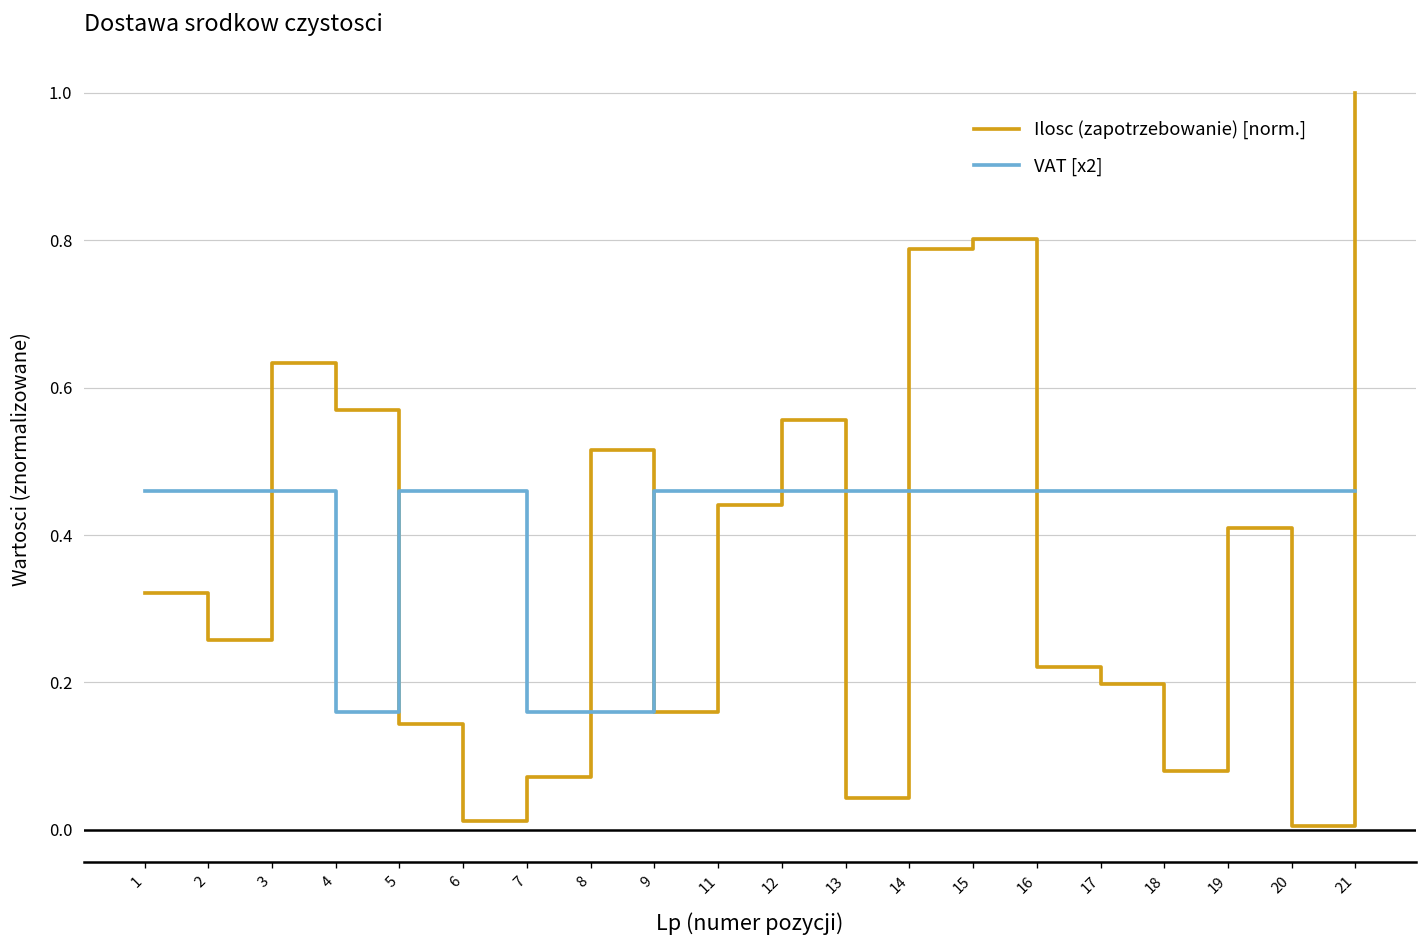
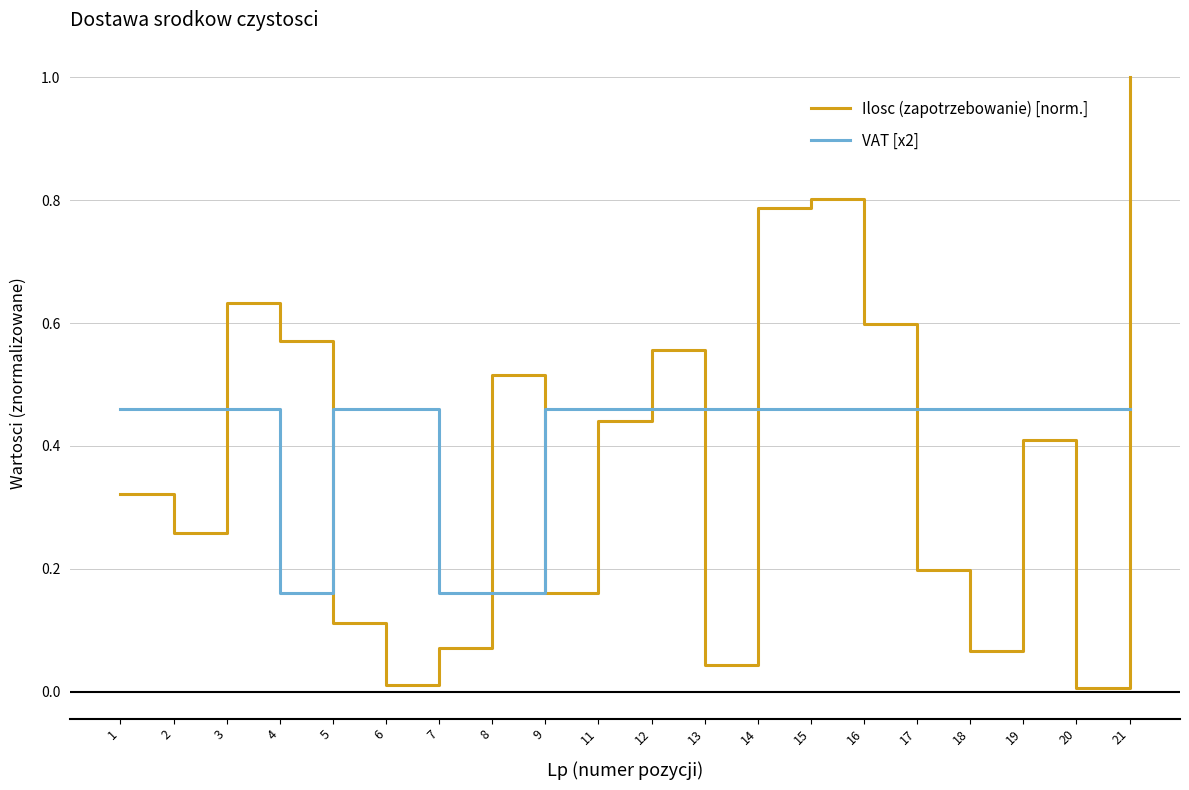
Ilosc (zapotrzebowanie) [norm.], 5: 0.14 -> 0.11
Ilosc (zapotrzebowanie) [norm.], 16: 0.22 -> 0.60
Ilosc (zapotrzebowanie) [norm.], 18: 0.08 -> 0.07
